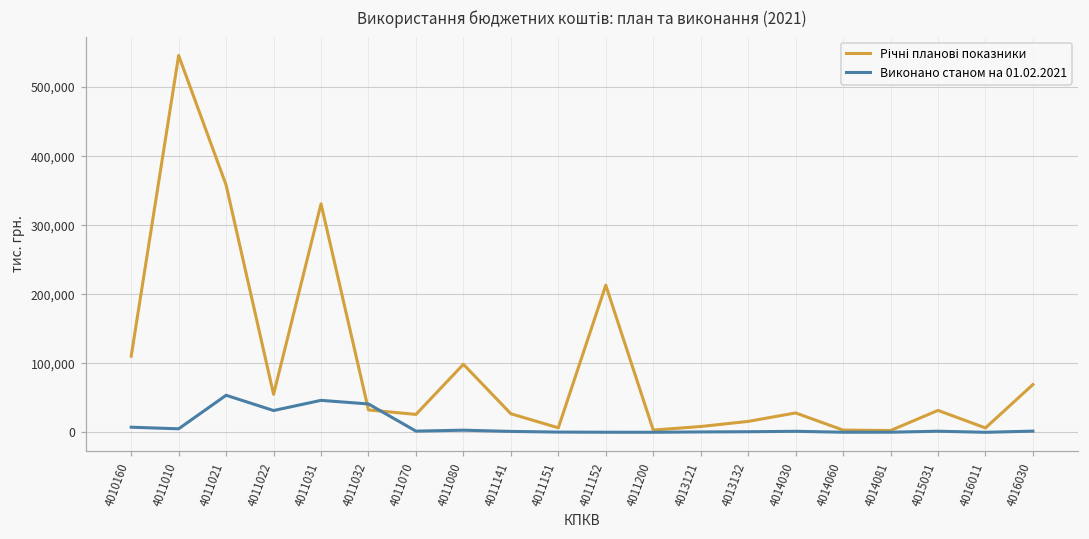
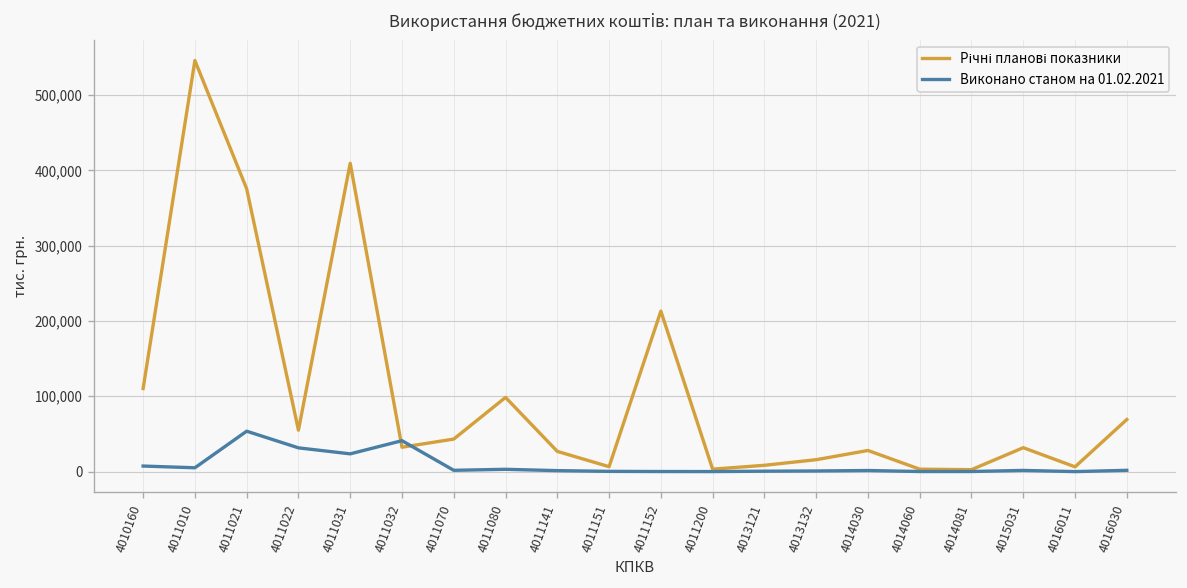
Річні планові показники, 4011021: 360,000 -> 380,000
Річні планові показники, 4011031: 330,000 -> 410,000
Виконано станом на 01.02.2021, 4011031: 50,000 -> 20,000
Річні планові показники, 4011070: 30,000 -> 40,000
